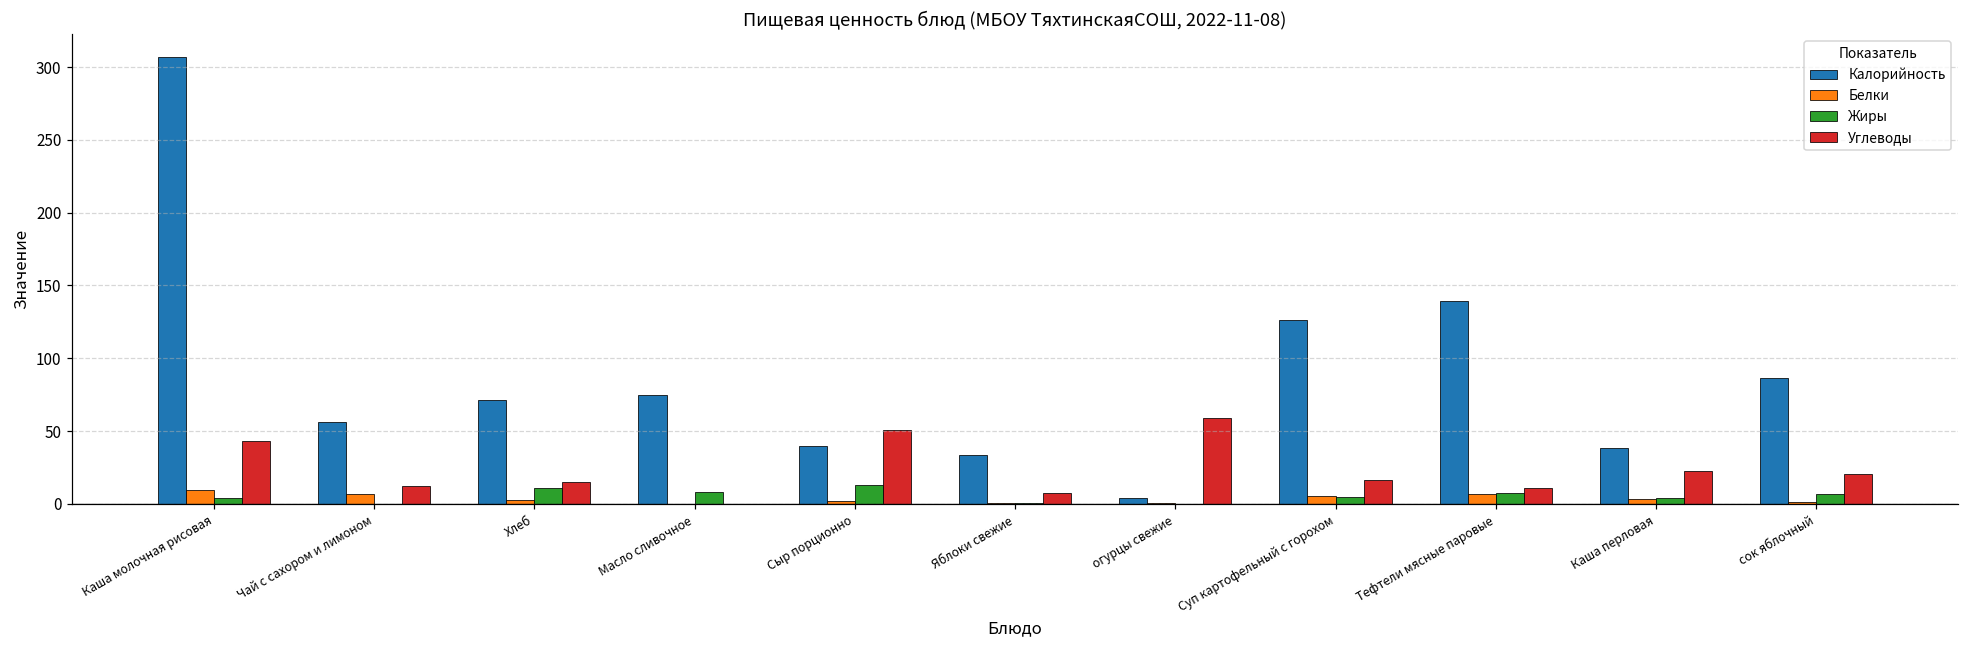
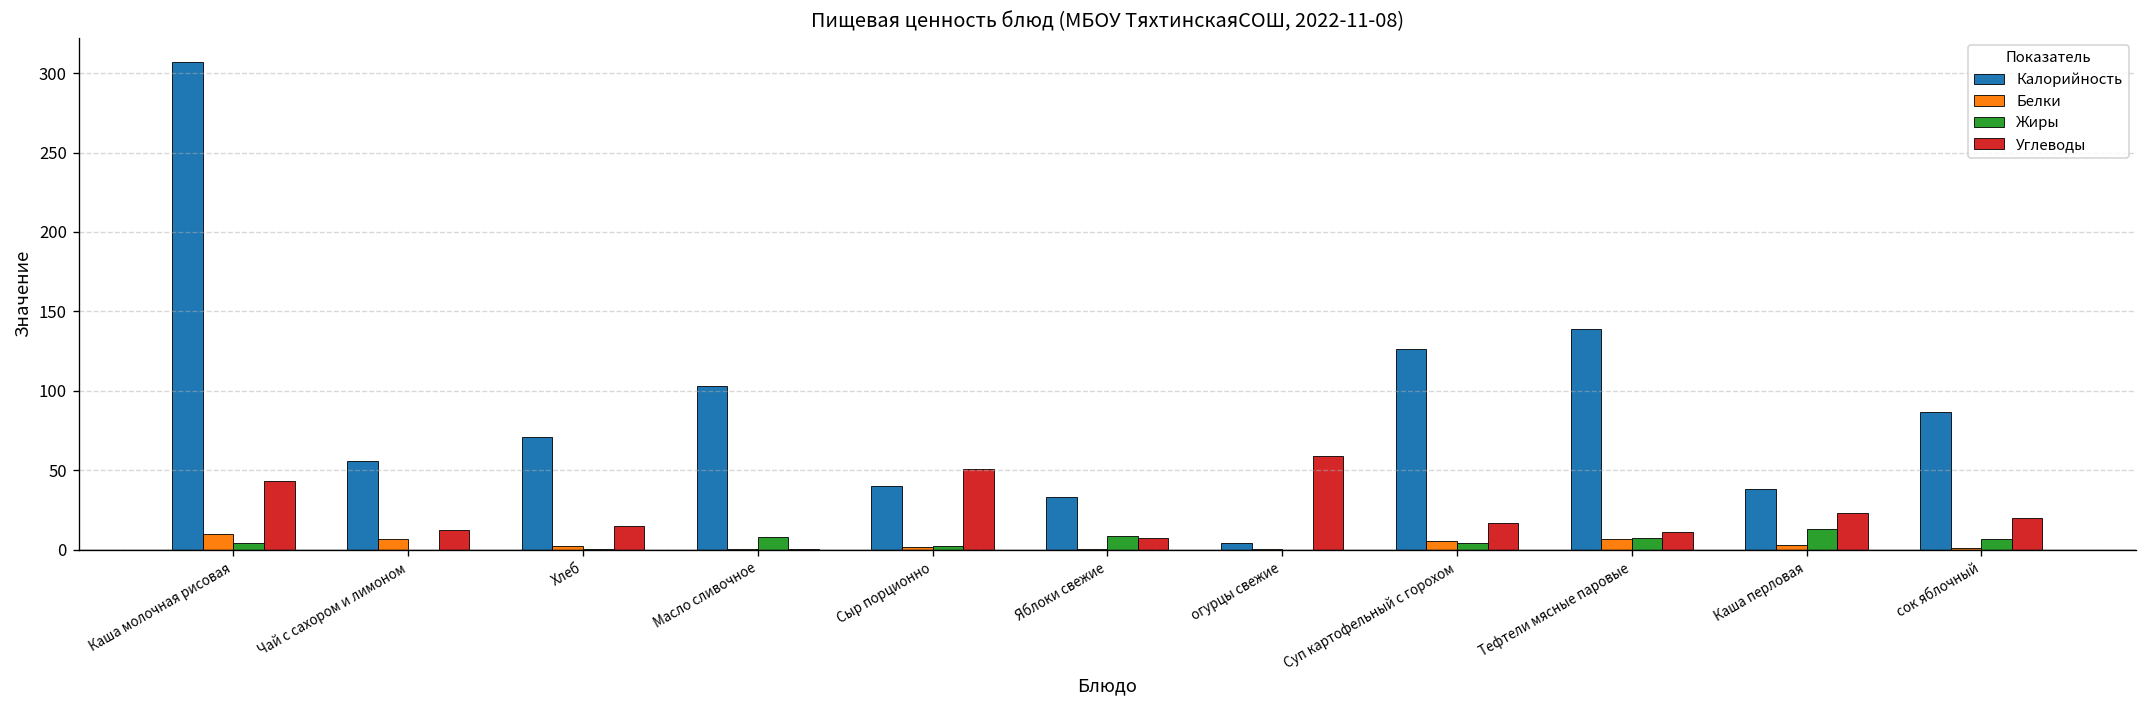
Жиры, Хлеб: 11 -> 0
Калорийность, Масло сливочное: 75 -> 103
Жиры, Сыр порционно: 13 -> 2
Жиры, Яблоки свежие: 0 -> 9
Жиры, Каша перловая: 4 -> 13
